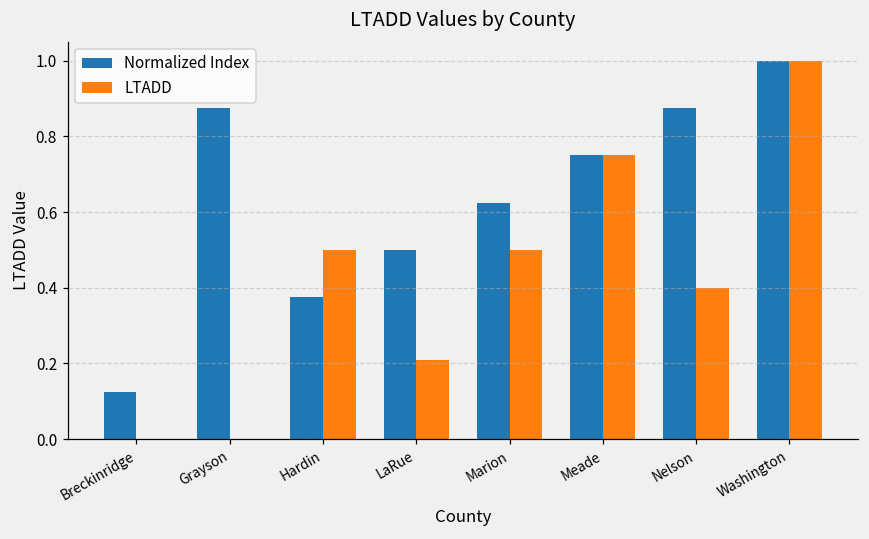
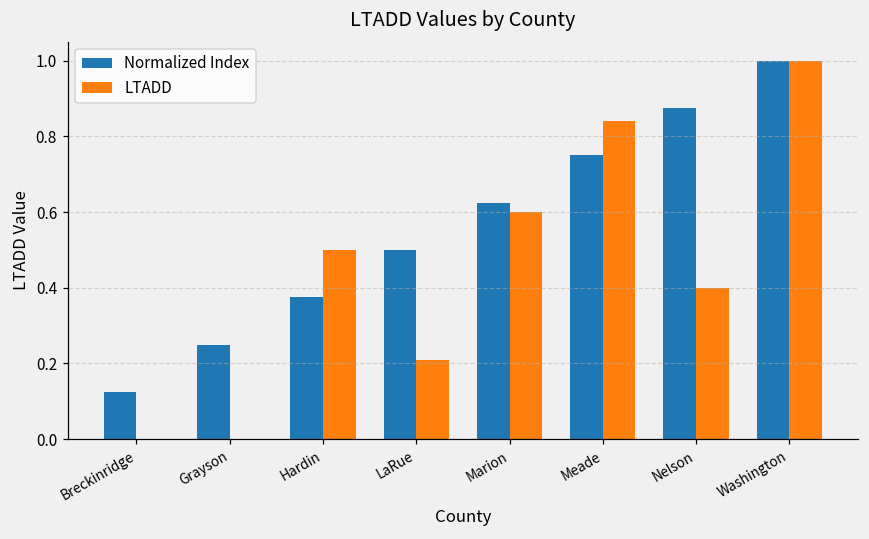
Normalized Index, Grayson: 0.88 -> 0.25
LTADD, Marion: 0.5 -> 0.6
LTADD, Meade: 0.75 -> 0.84
